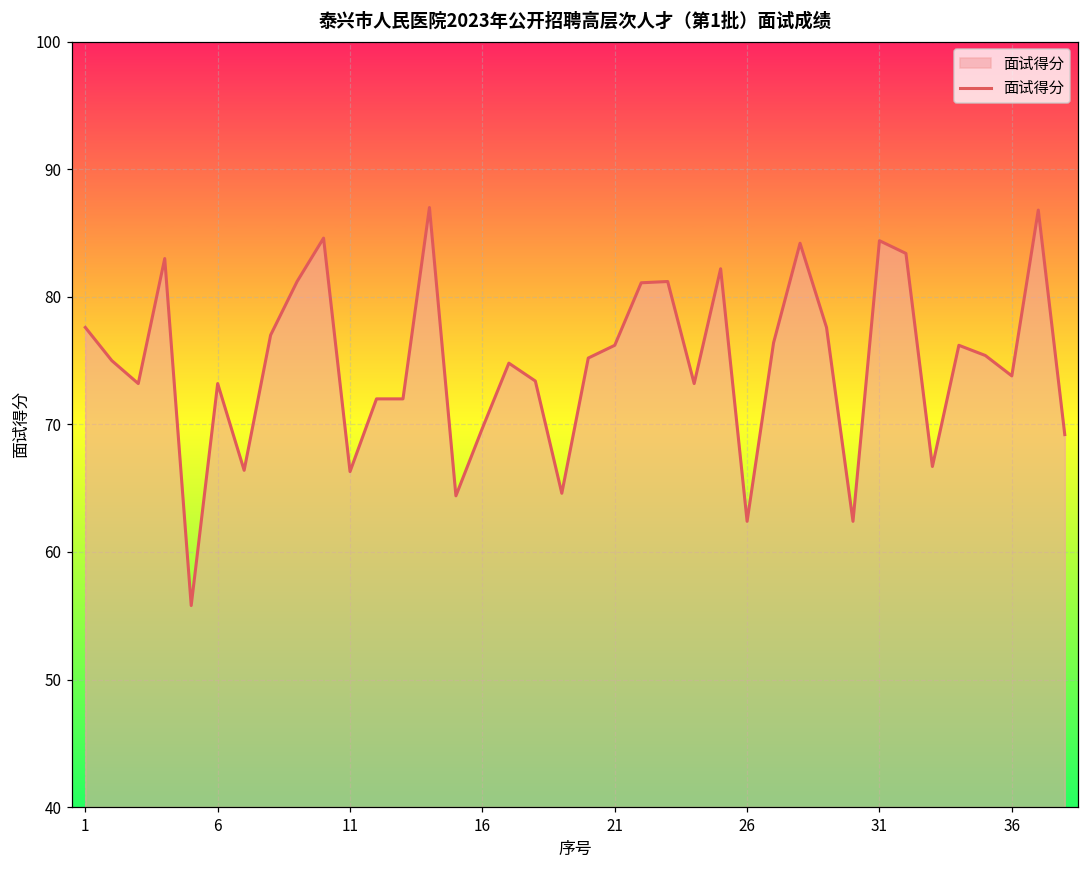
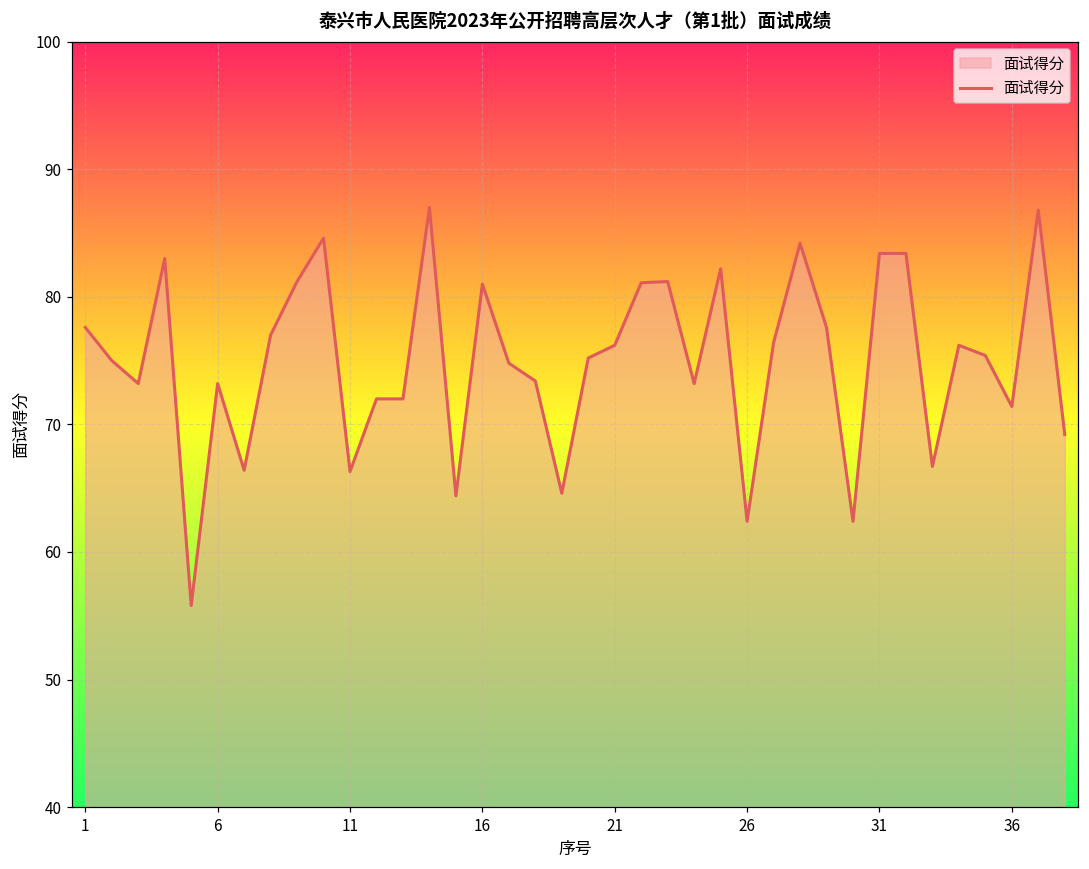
16: 69.7 -> 81.0
31: 84.4 -> 83.4
36: 73.8 -> 71.4
